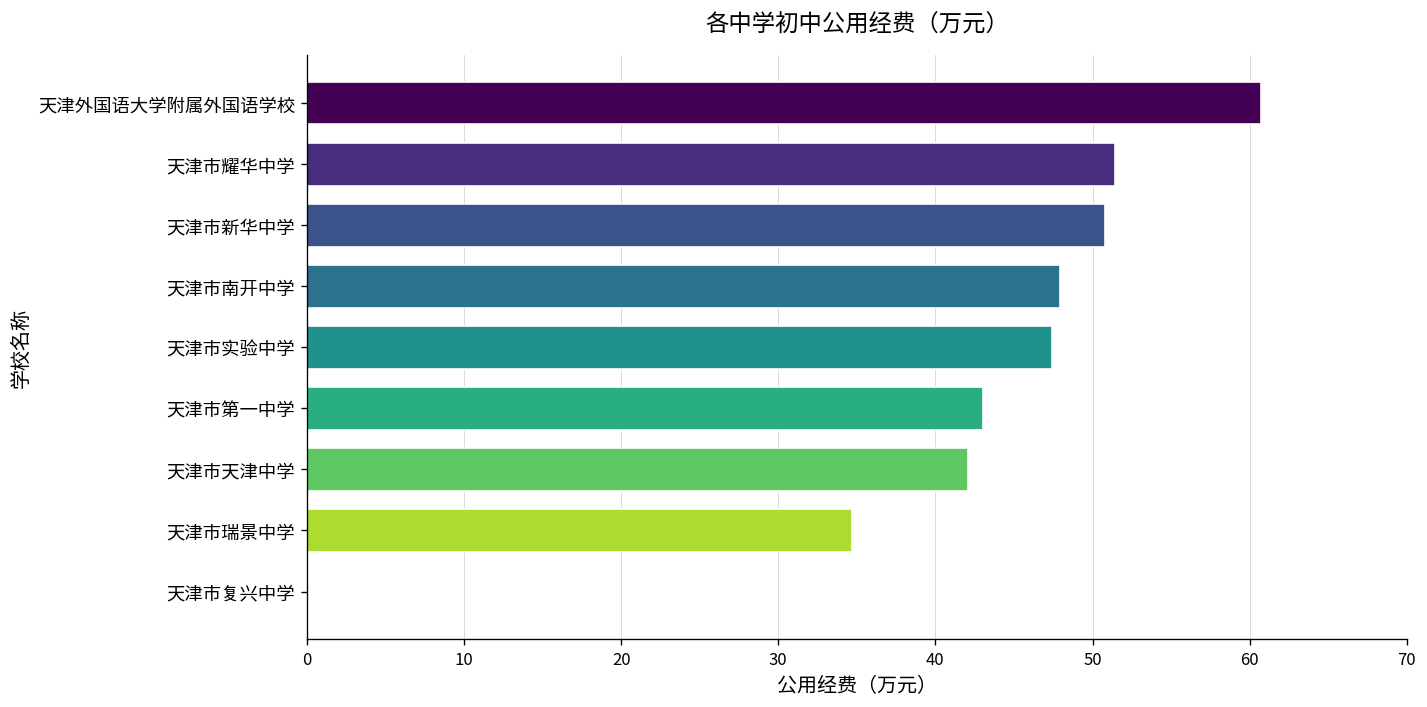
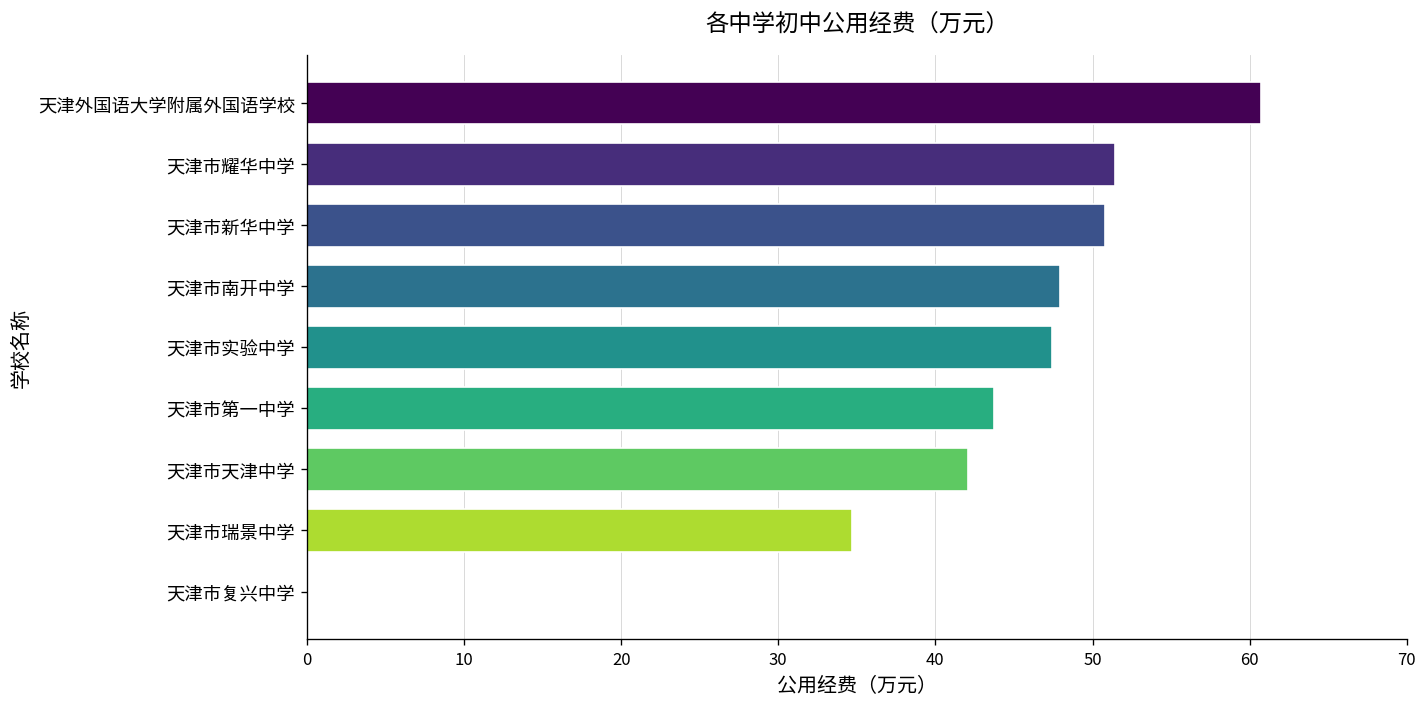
天津市第一中学: 43.0 -> 43.7
